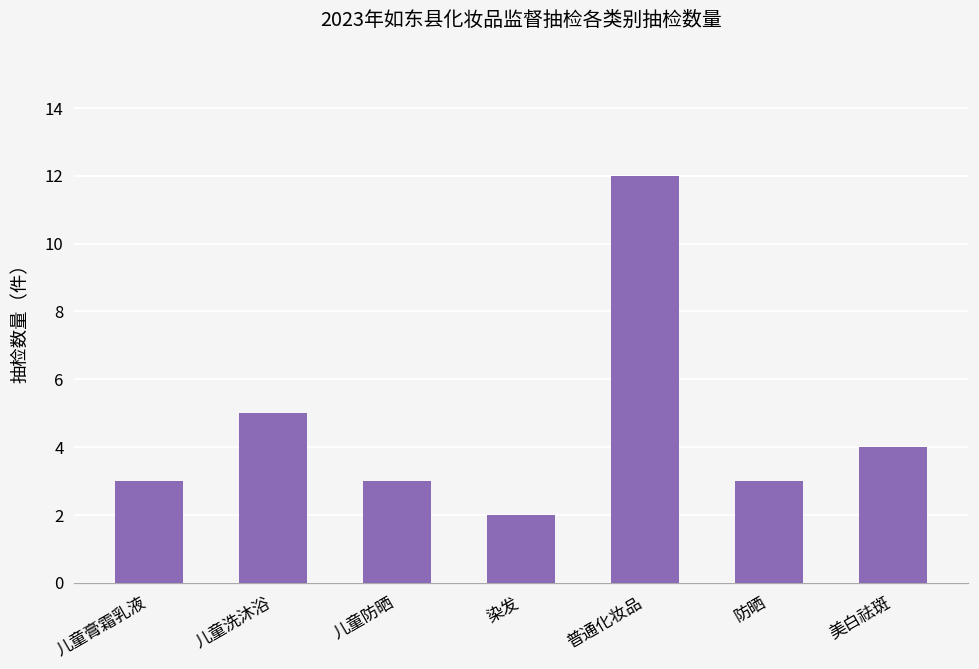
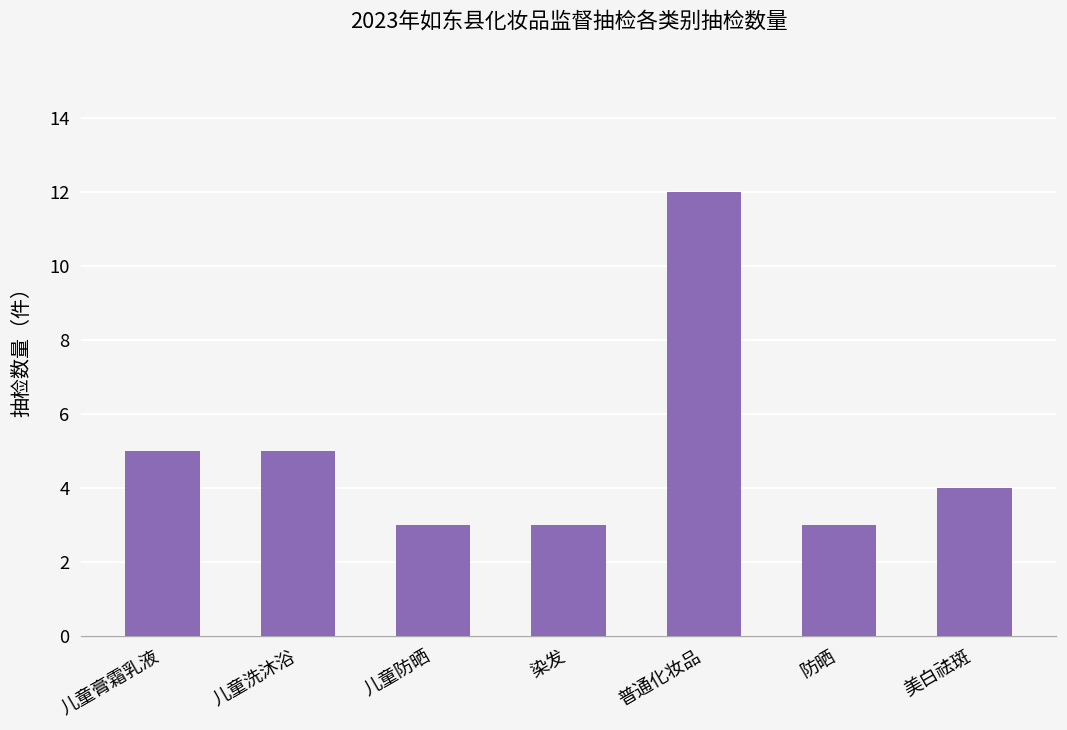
儿童膏霜乳液: 3 -> 5
染发: 2 -> 3
